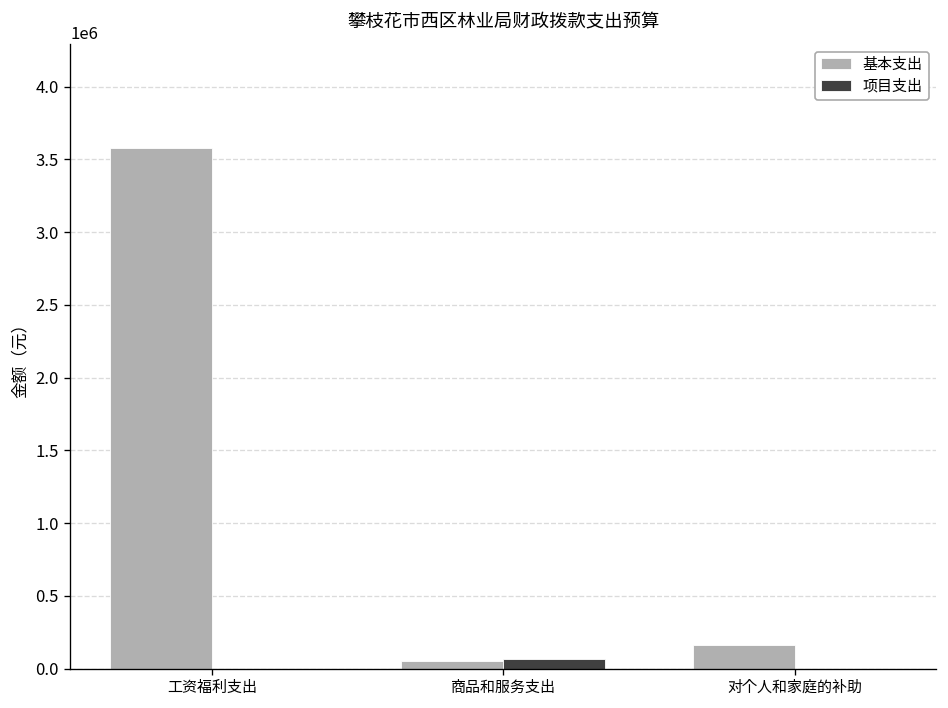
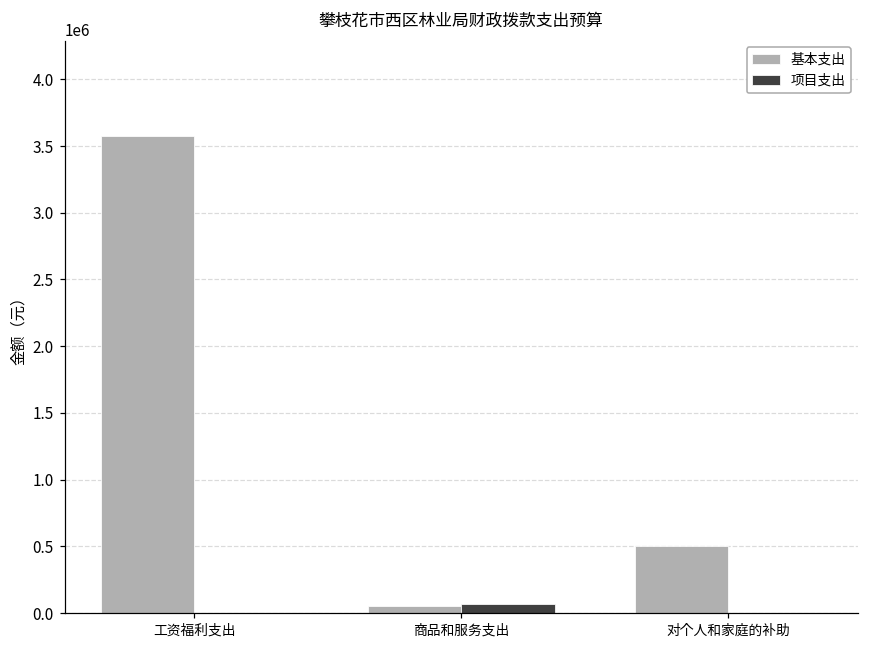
基本支出, 对个人和家庭的补助: 160000 -> 500000
